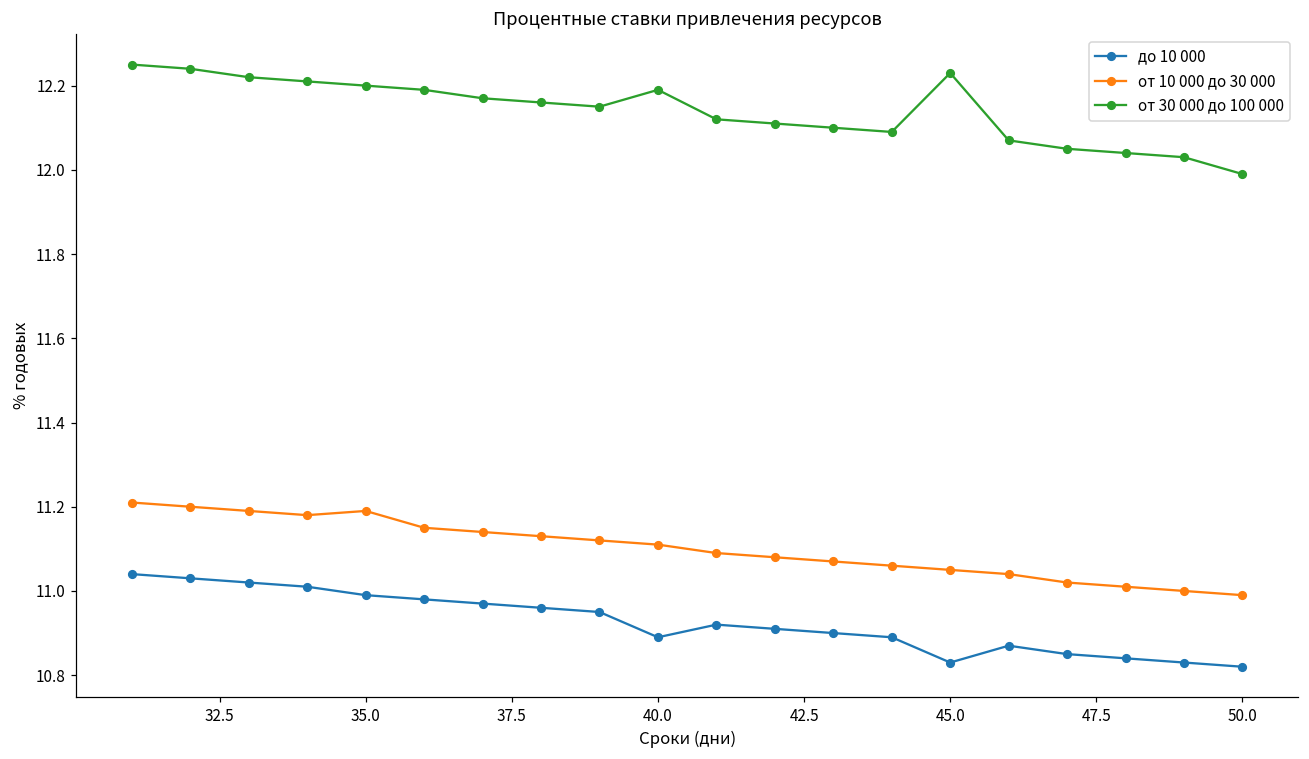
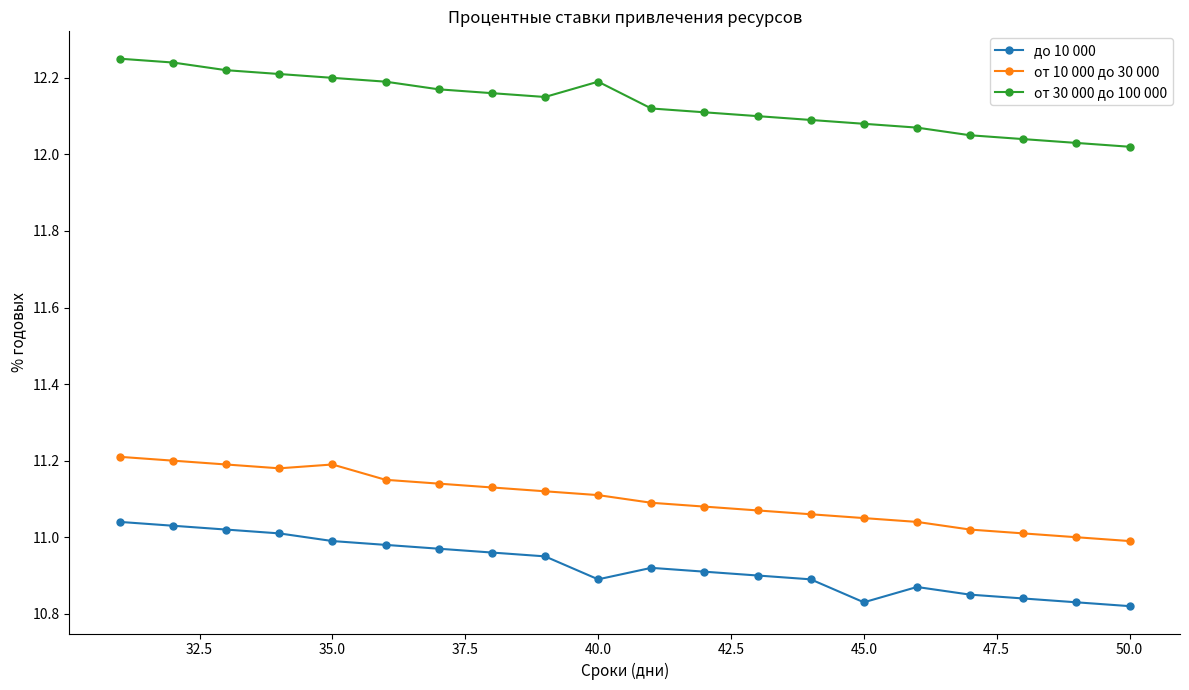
от 30 000 до 100 000, 45.0: 12.23 -> 12.08
от 30 000 до 100 000, 50.0: 11.99 -> 12.02
